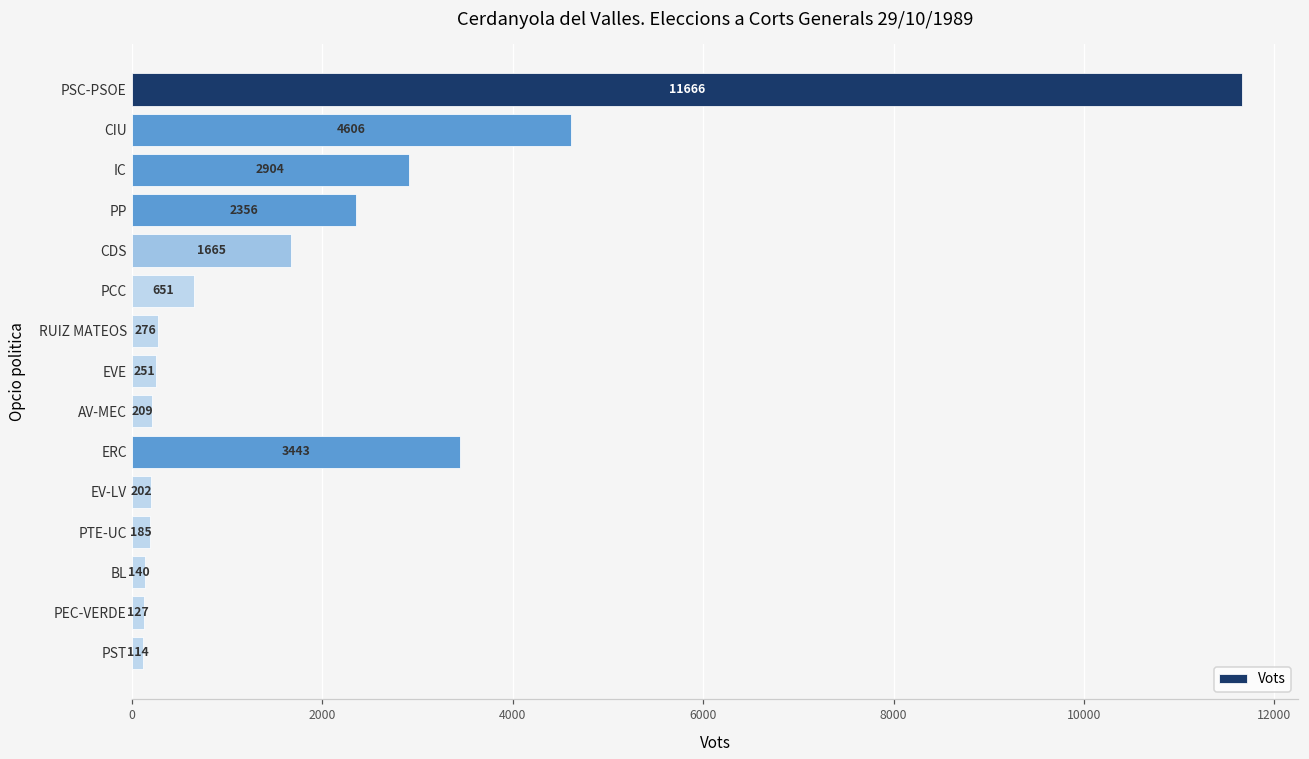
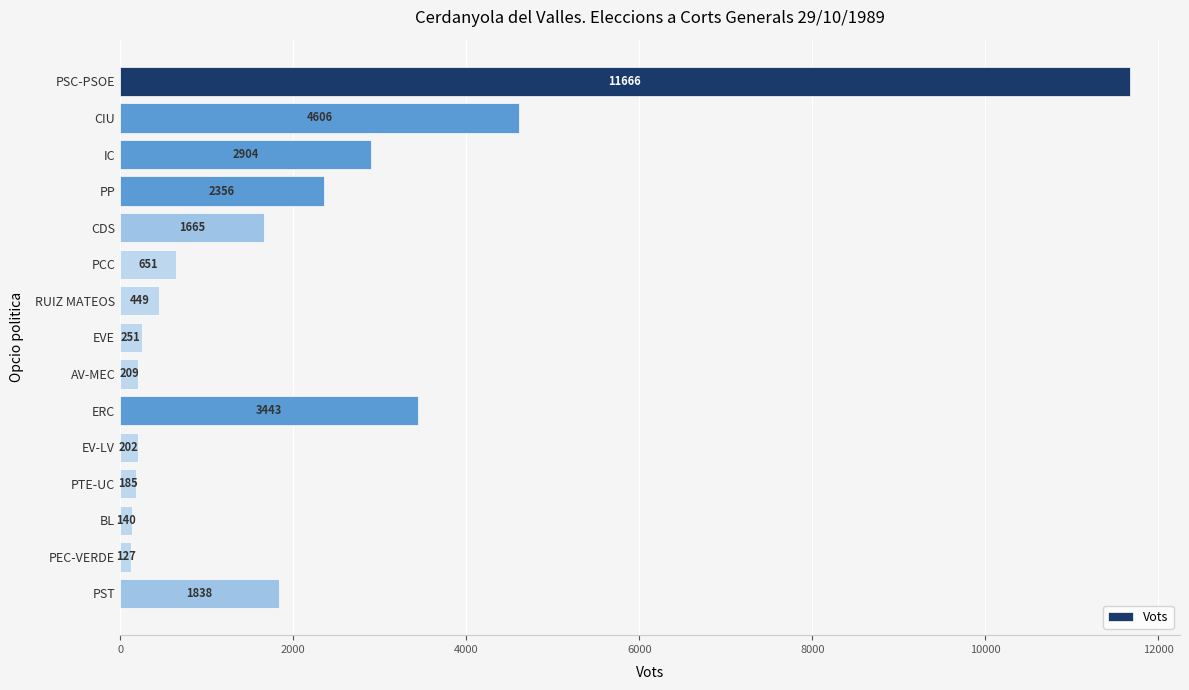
RUIZ MATEOS: 276 -> 449
PST: 114 -> 1838
